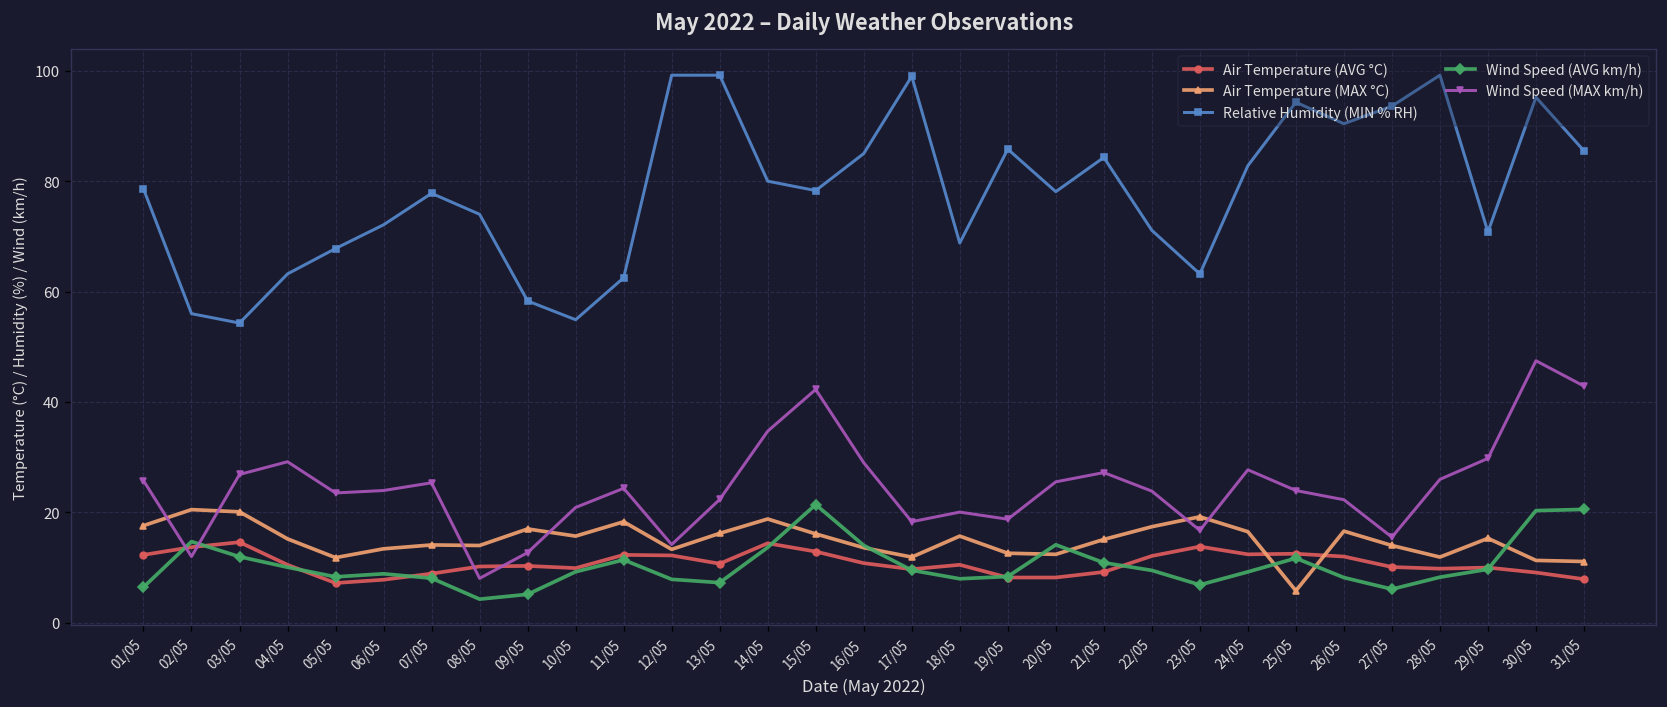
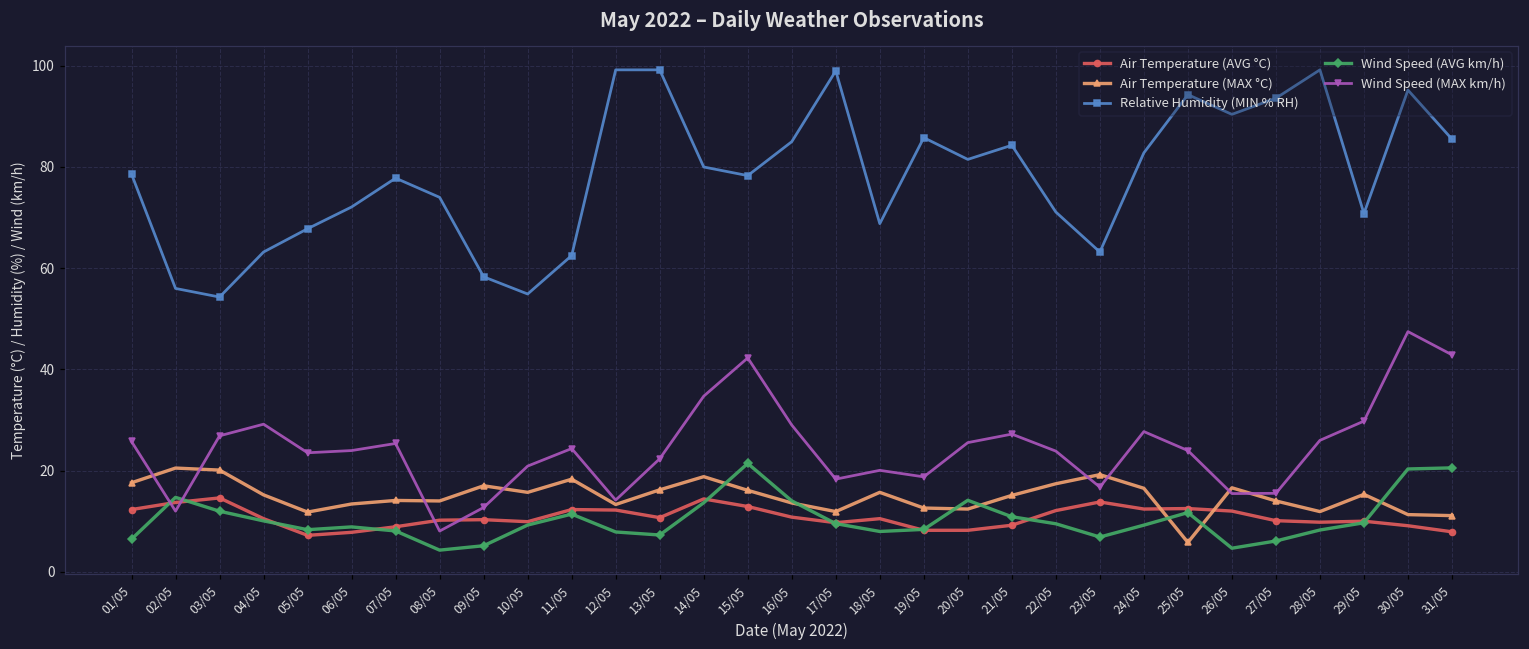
Relative Humidity (MIN % RH), 20/05: 78 -> 82
Wind Speed (AVG km/h), 26/05: 8 -> 5
Wind Speed (MAX km/h), 26/05: 22 -> 15
